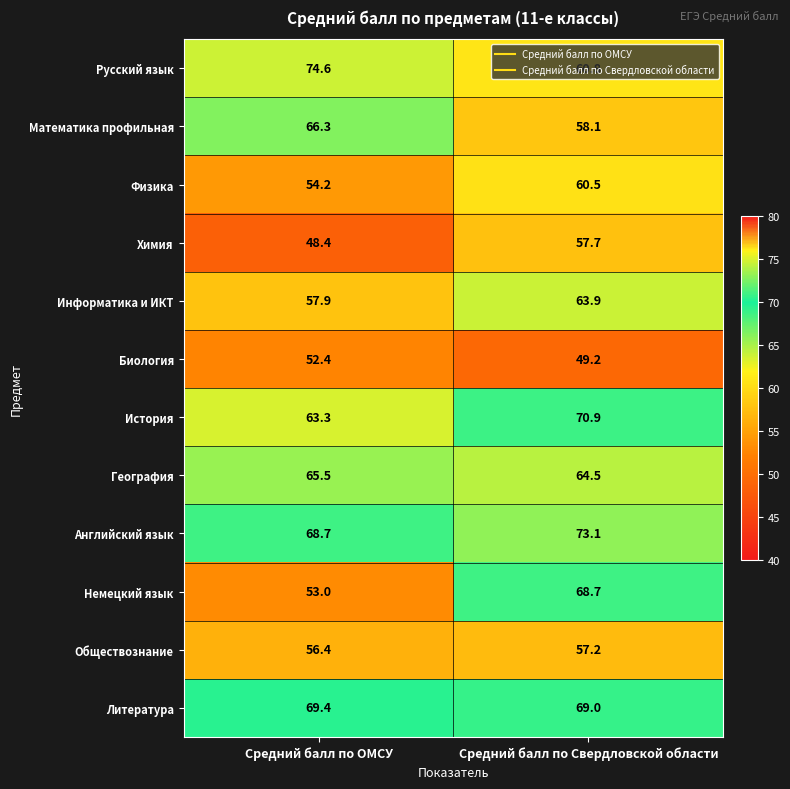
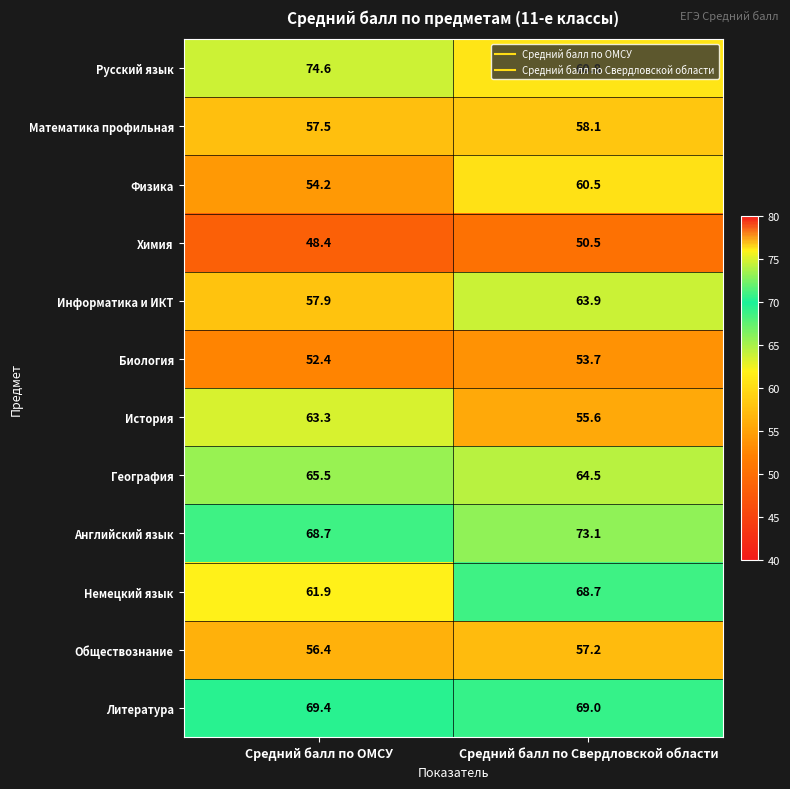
Математика профильная, Средний балл по ОМСУ: 66.3 -> 57.5
Химия, Средний балл по Свердловской области: 57.7 -> 50.5
Биология, Средний балл по Свердловской области: 49.2 -> 53.7
История, Средний балл по Свердловской области: 70.9 -> 55.6
Немецкий язык, Средний балл по ОМСУ: 53.0 -> 61.9
